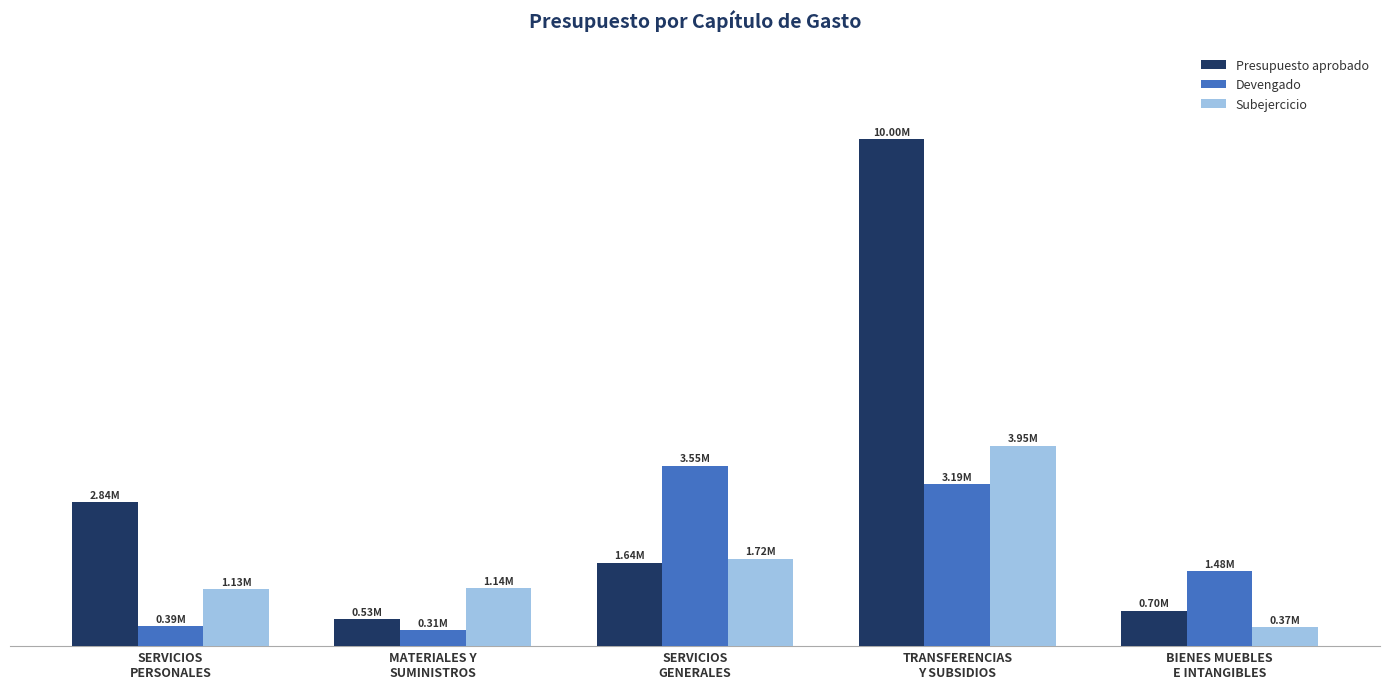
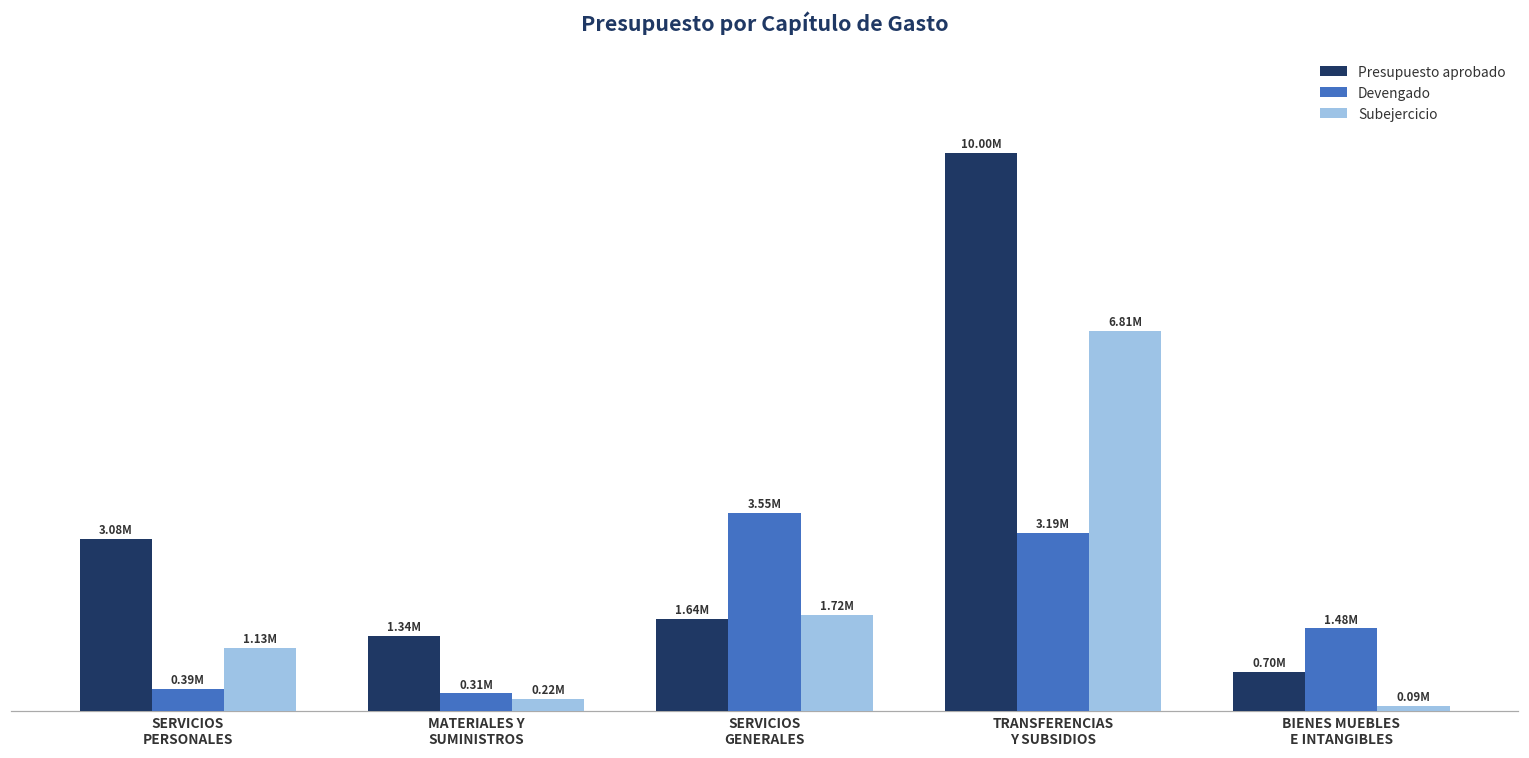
Presupuesto aprobado, SERVICIOS PERSONALES: 2.84M -> 3.08M
Presupuesto aprobado, MATERIALES Y SUMINISTROS: 0.53M -> 1.34M
Subejercicio, MATERIALES Y SUMINISTROS: 1.14M -> 0.22M
Subejercicio, TRANSFERENCIAS Y SUBSIDIOS: 3.95M -> 6.81M
Subejercicio, BIENES MUEBLES E INTANGIBLES: 0.37M -> 0.09M
